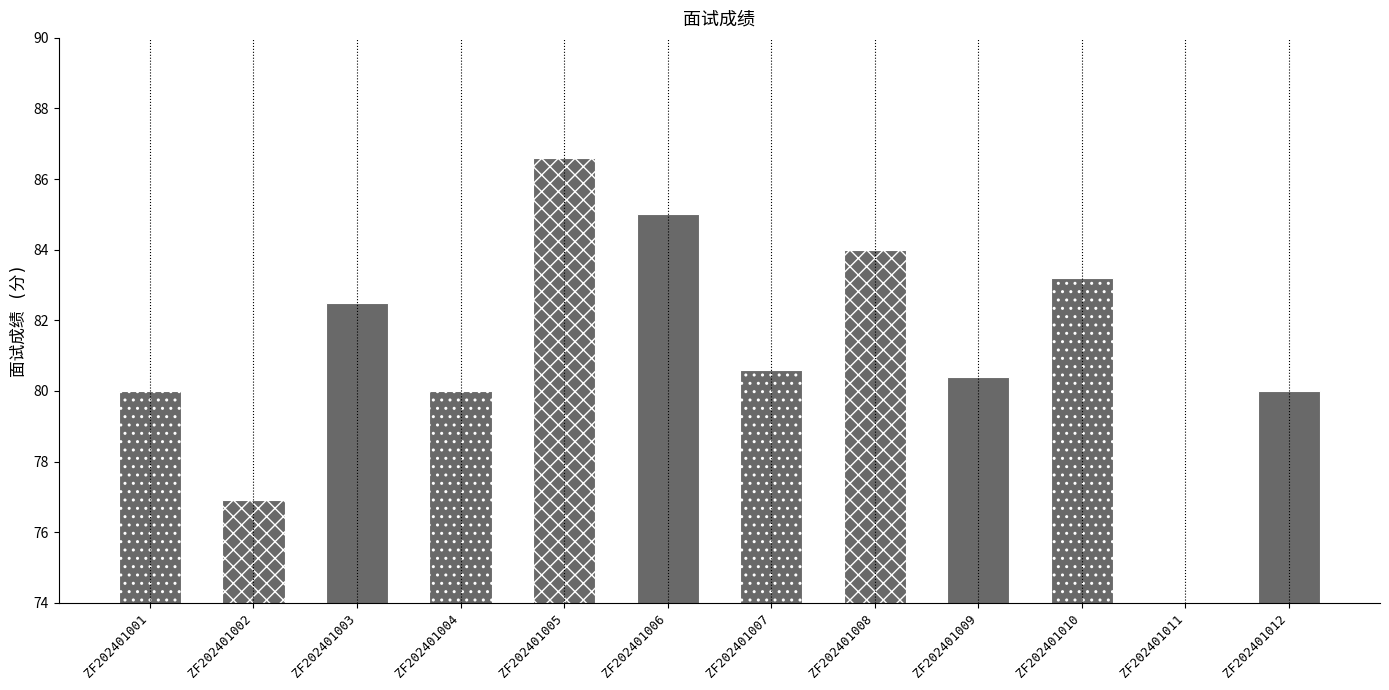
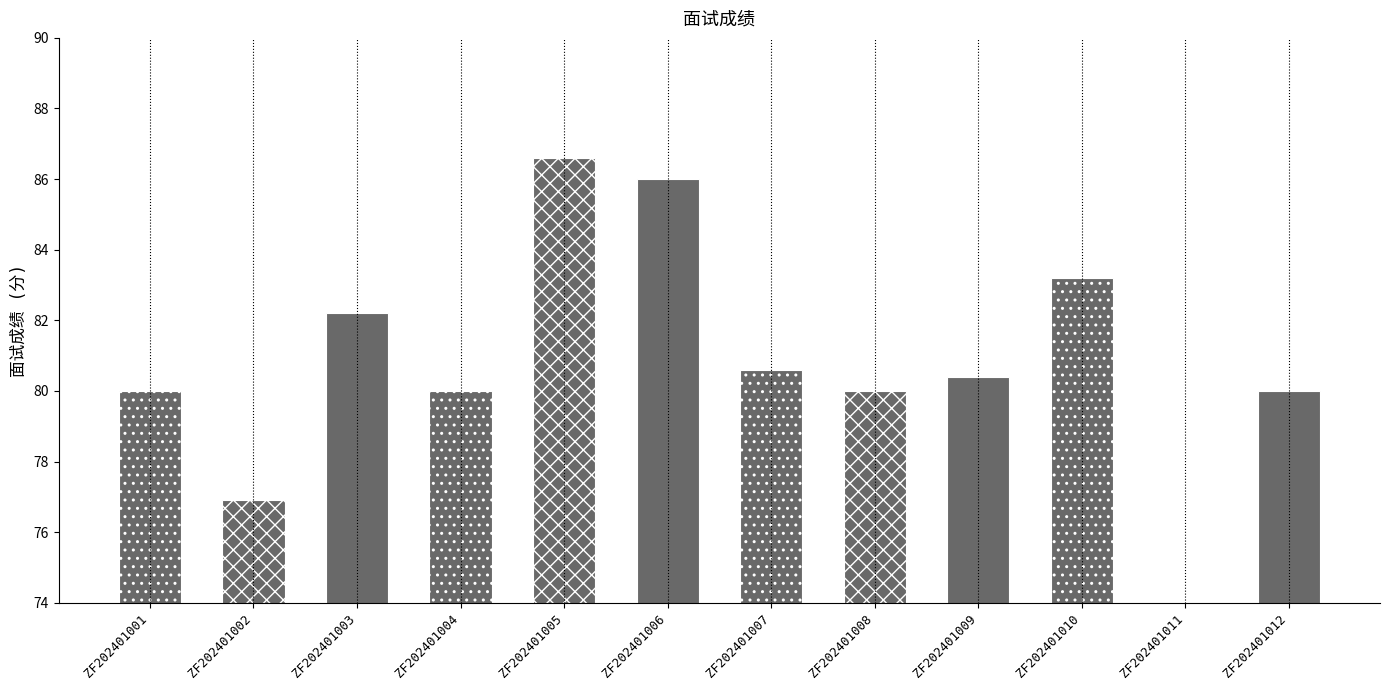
ZF202401003: 82.5 -> 82.2
ZF202401006: 85 -> 86
ZF202401008: 84 -> 80
